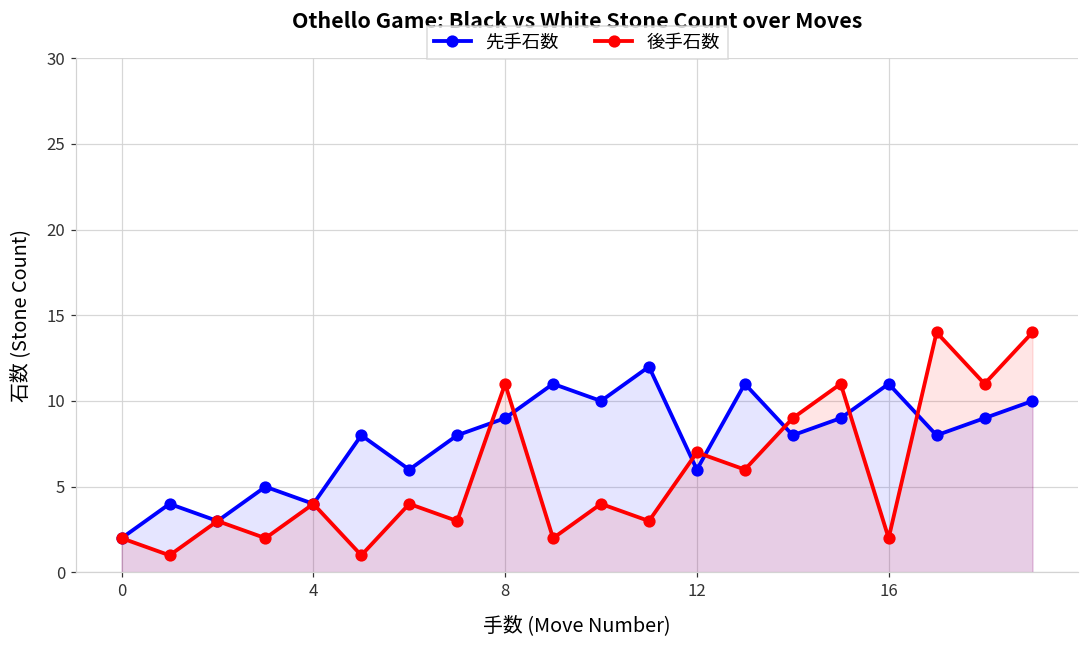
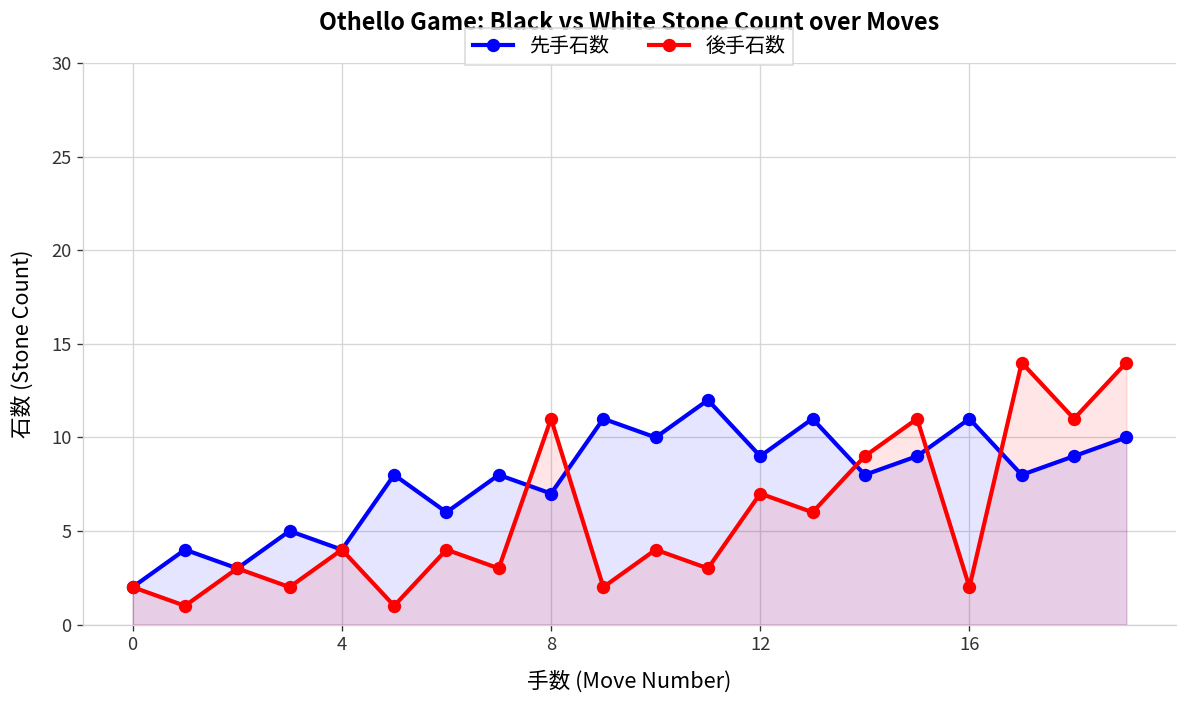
先手石数, 8: 9 -> 7
先手石数, 12: 6 -> 9
